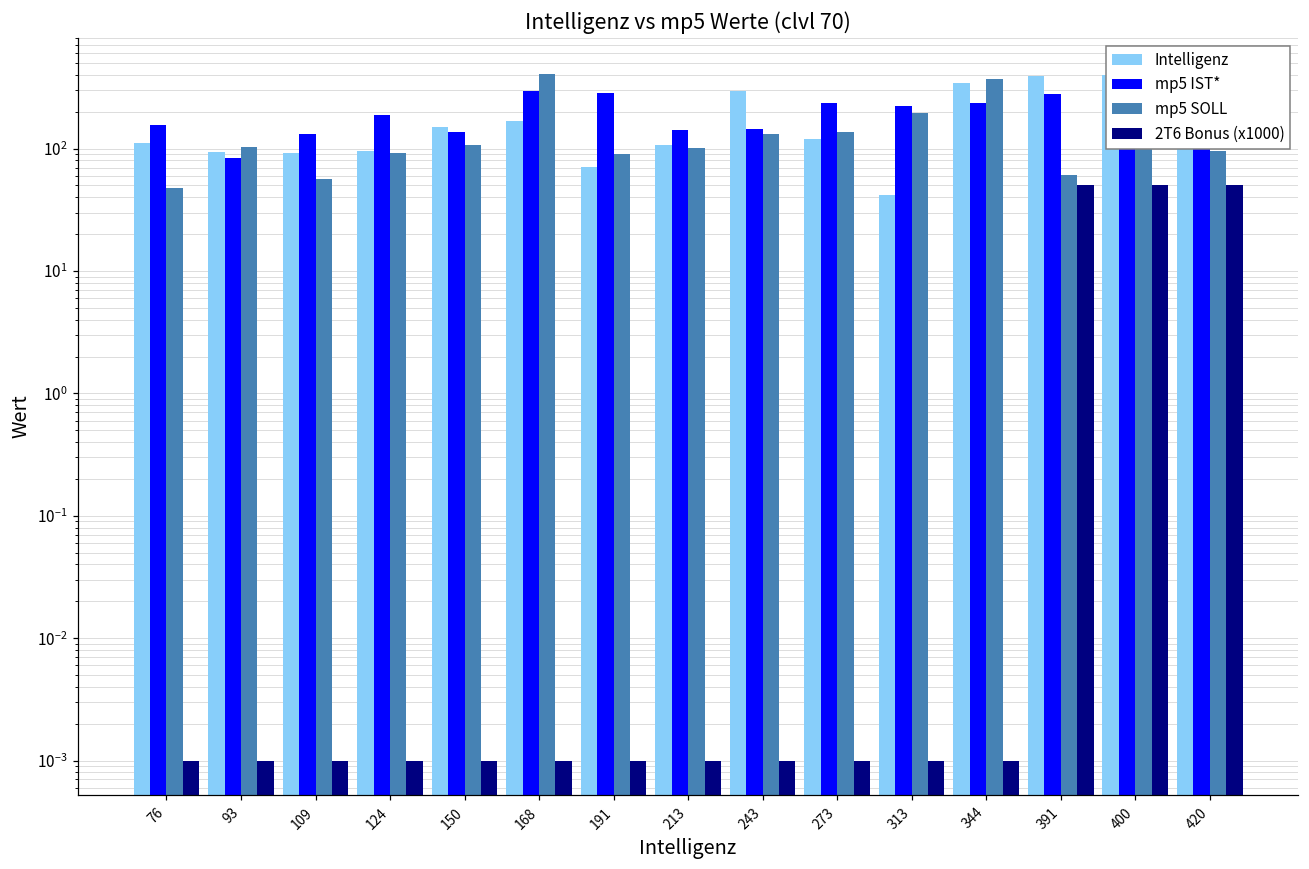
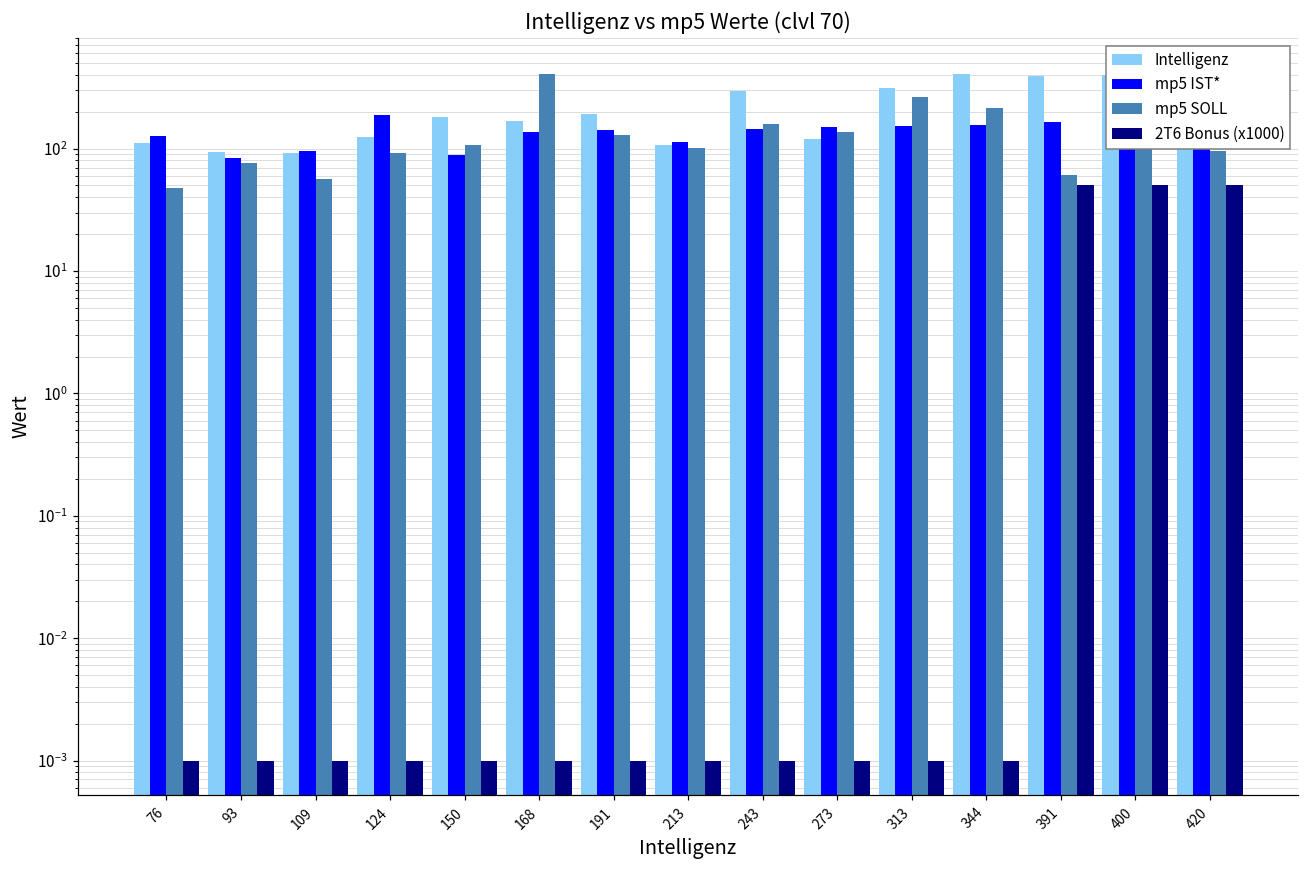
mp5 IST*, 76: 160 -> 130
mp5 SOLL, 93: 100 -> 80
mp5 IST*, 109: 130 -> 100
Intelligenz, 124: 100 -> 120
Intelligenz, 150: 150 -> 180
mp5 IST*, 150: 140 -> 90
mp5 IST*, 168: 300 -> 140
Intelligenz, 191: 70 -> 190
mp5 IST*, 191: 280 -> 140
mp5 SOLL, 191: 90 -> 130
mp5 IST*, 213: 140 -> 110
mp5 SOLL, 243: 130 -> 160
mp5 IST*, 273: 240 -> 150
Intelligenz, 313: 42 -> 310
mp5 IST*, 313: 220 -> 150
mp5 SOLL, 313: 200 -> 260
Intelligenz, 344: 340 -> 410
mp5 IST*, 344: 240 -> 160
mp5 SOLL, 344: 370 -> 210
mp5 IST*, 391: 280 -> 170
